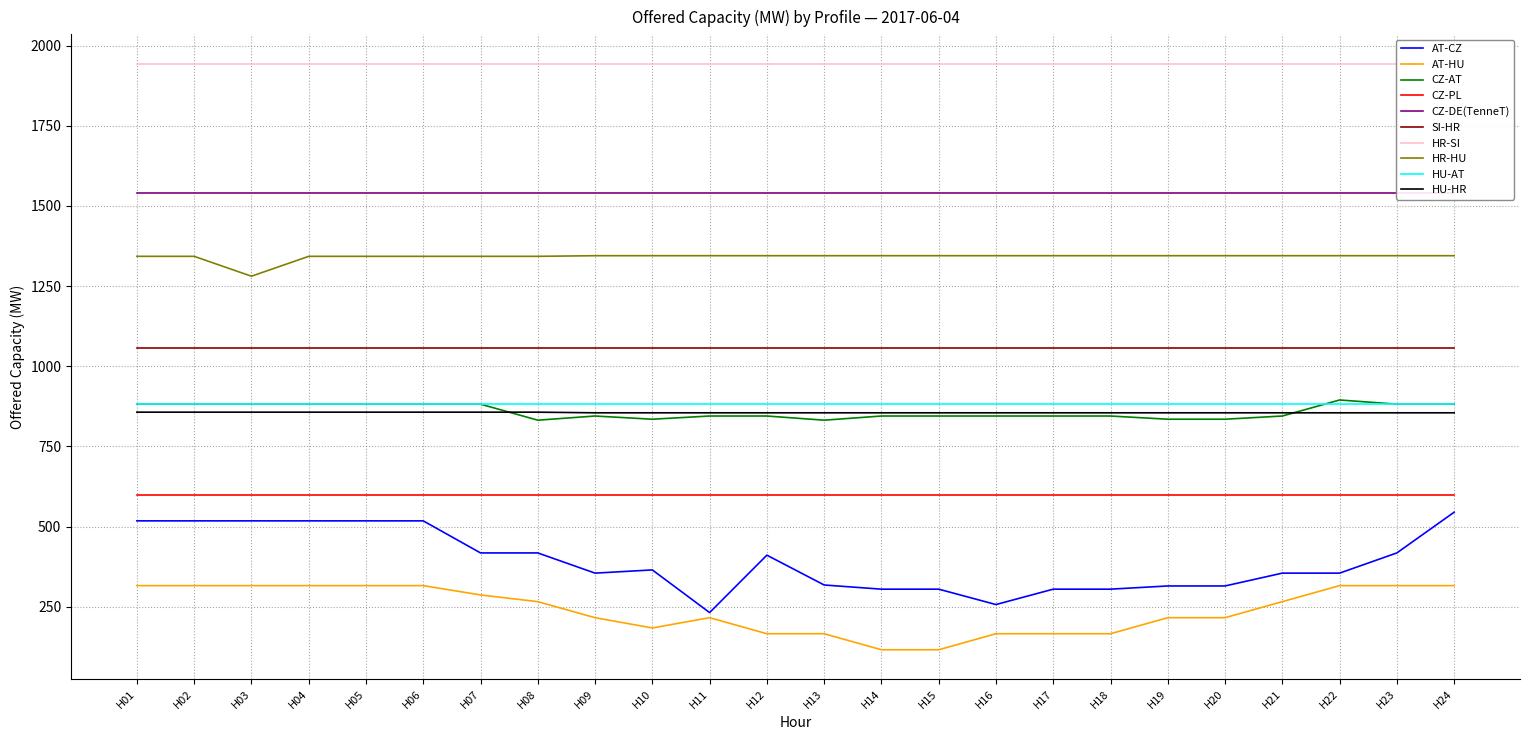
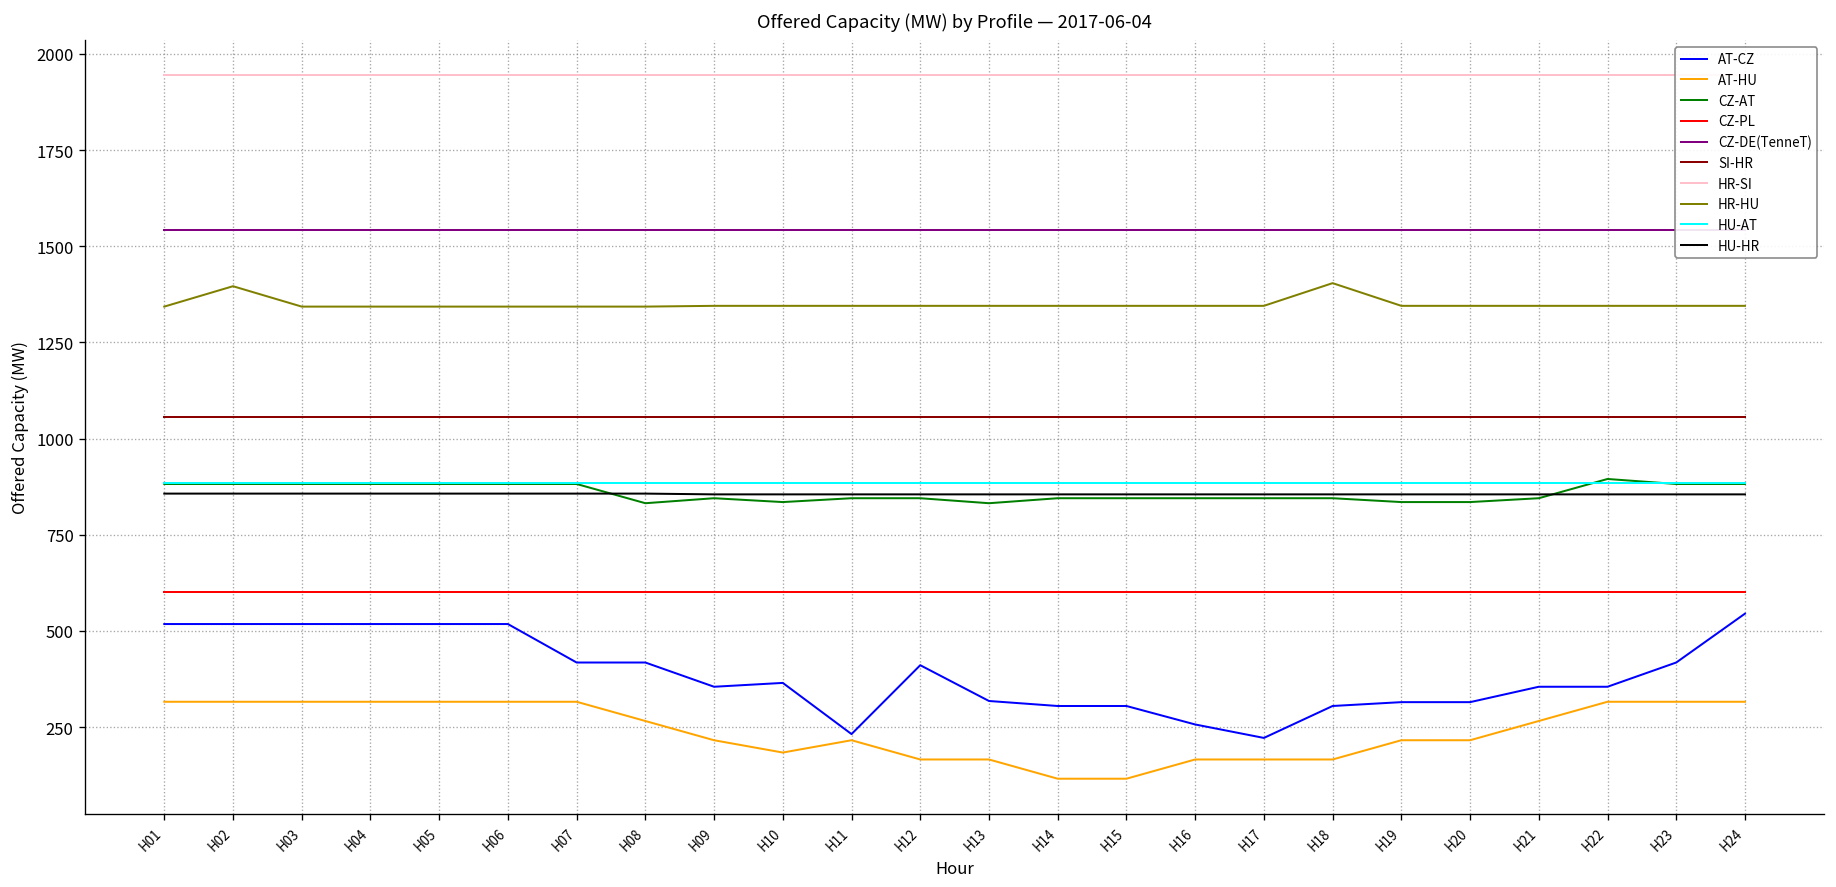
HR-HU, H02: 1340 -> 1400
HR-HU, H03: 1280 -> 1340
AT-HU, H07: 290 -> 320
AT-CZ, H17: 310 -> 220
HR-HU, H18: 1350 -> 1400
